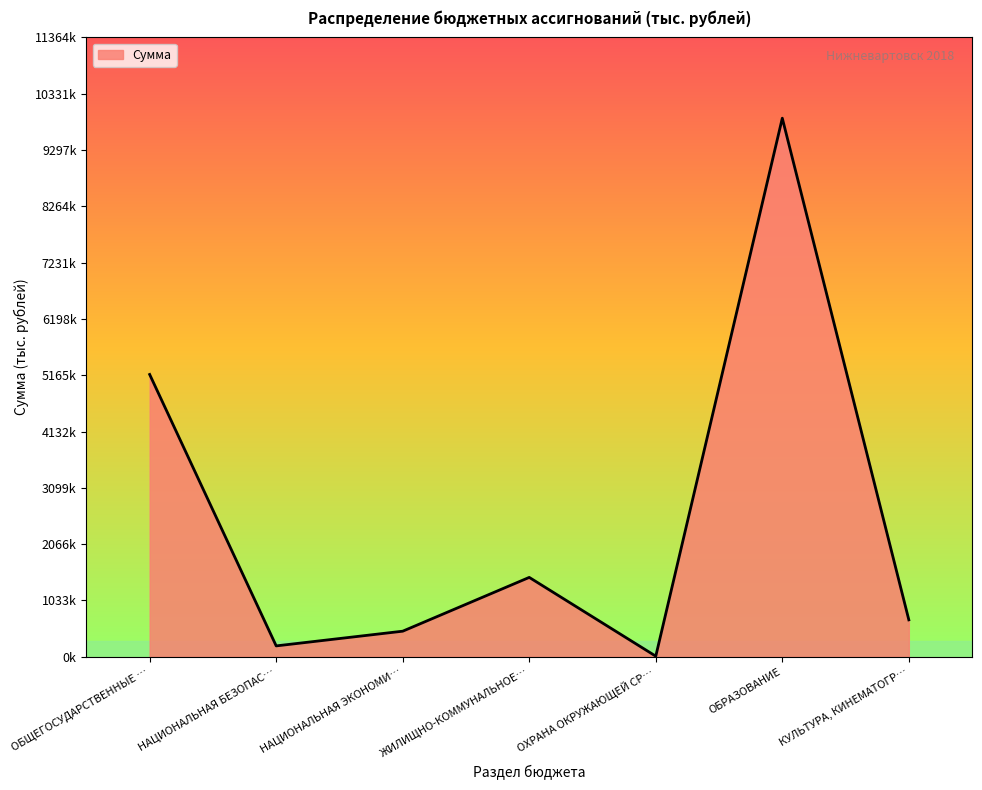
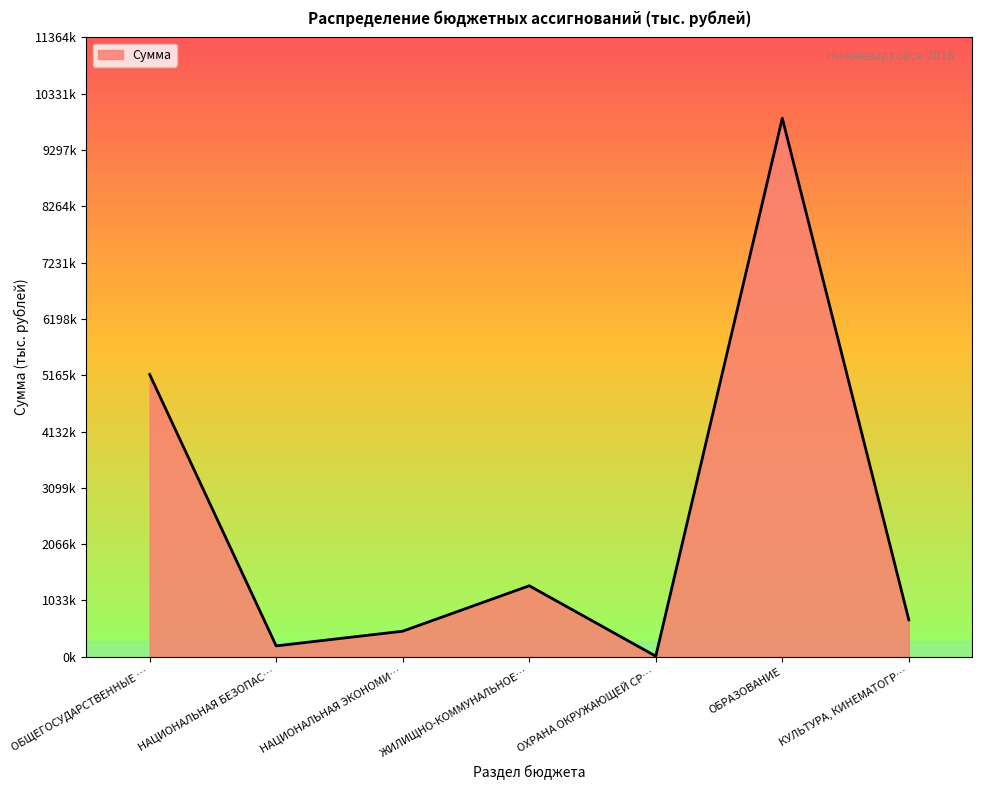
ЖИЛИЩНО-КОММУНАЛЬНОЕ…: 1500000 -> 1300000
